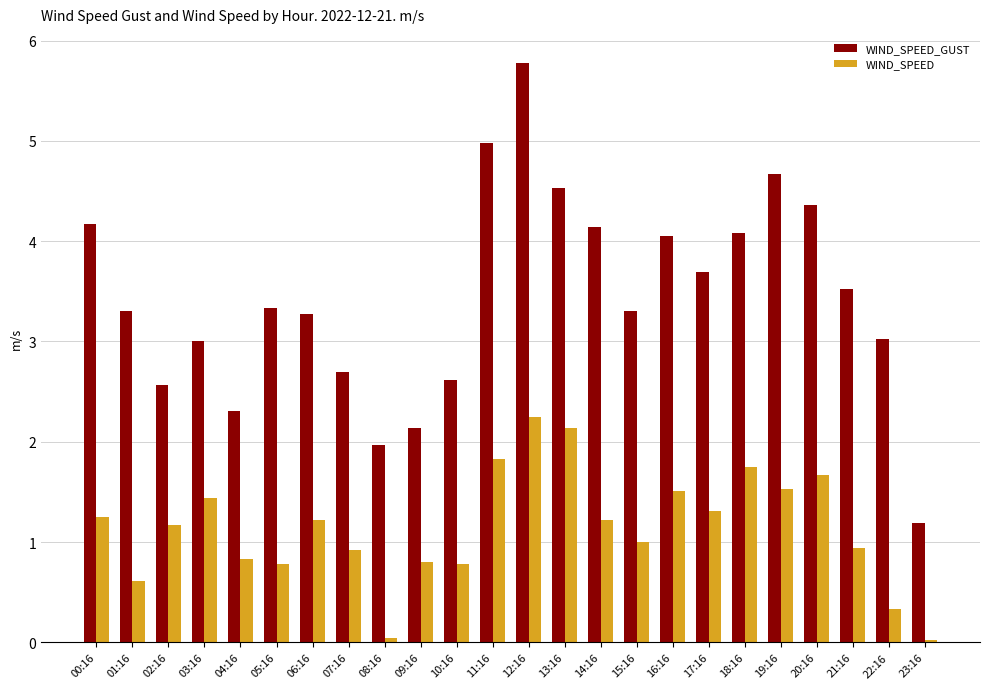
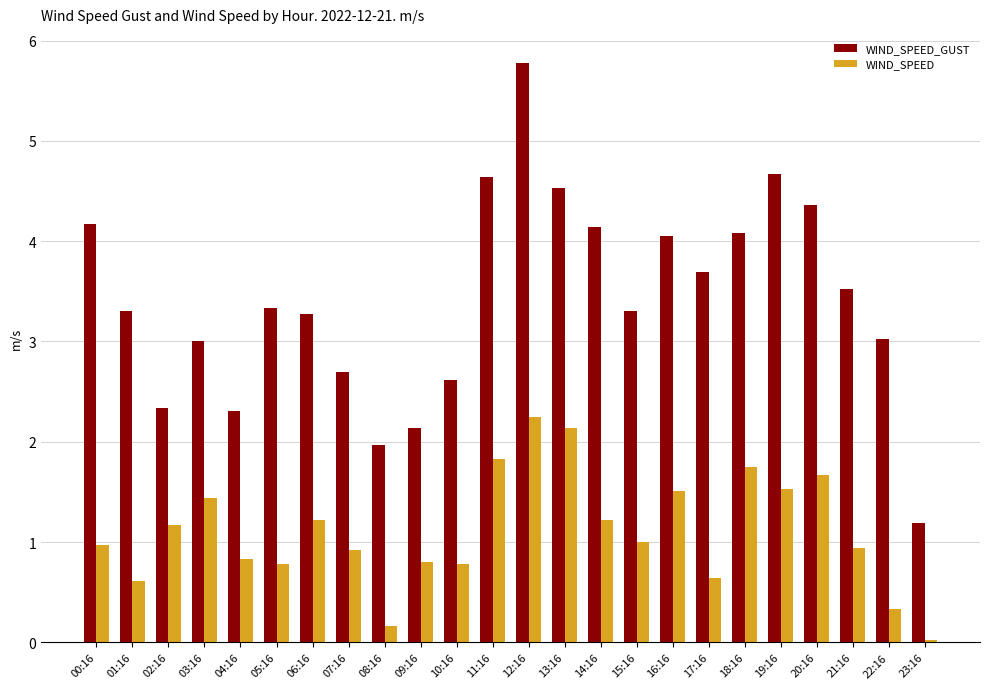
WIND_SPEED, 00:16: 1.25 -> 0.97
WIND_SPEED_GUST, 02:16: 2.57 -> 2.33
WIND_SPEED, 08:16: 0.05 -> 0.17
WIND_SPEED_GUST, 11:16: 4.98 -> 4.64
WIND_SPEED, 17:16: 1.31 -> 0.65
